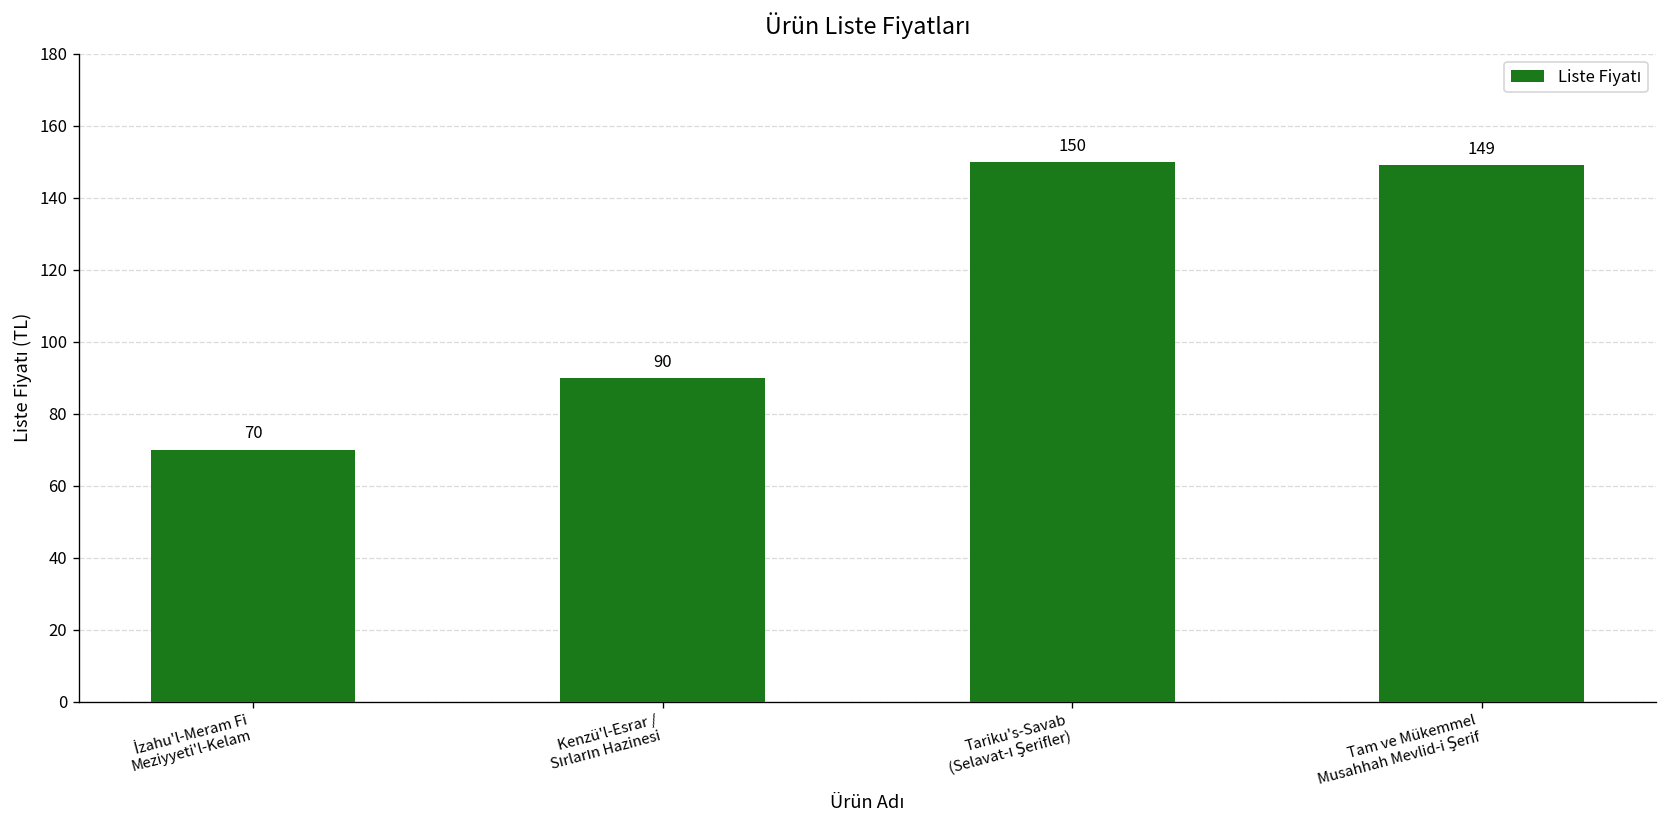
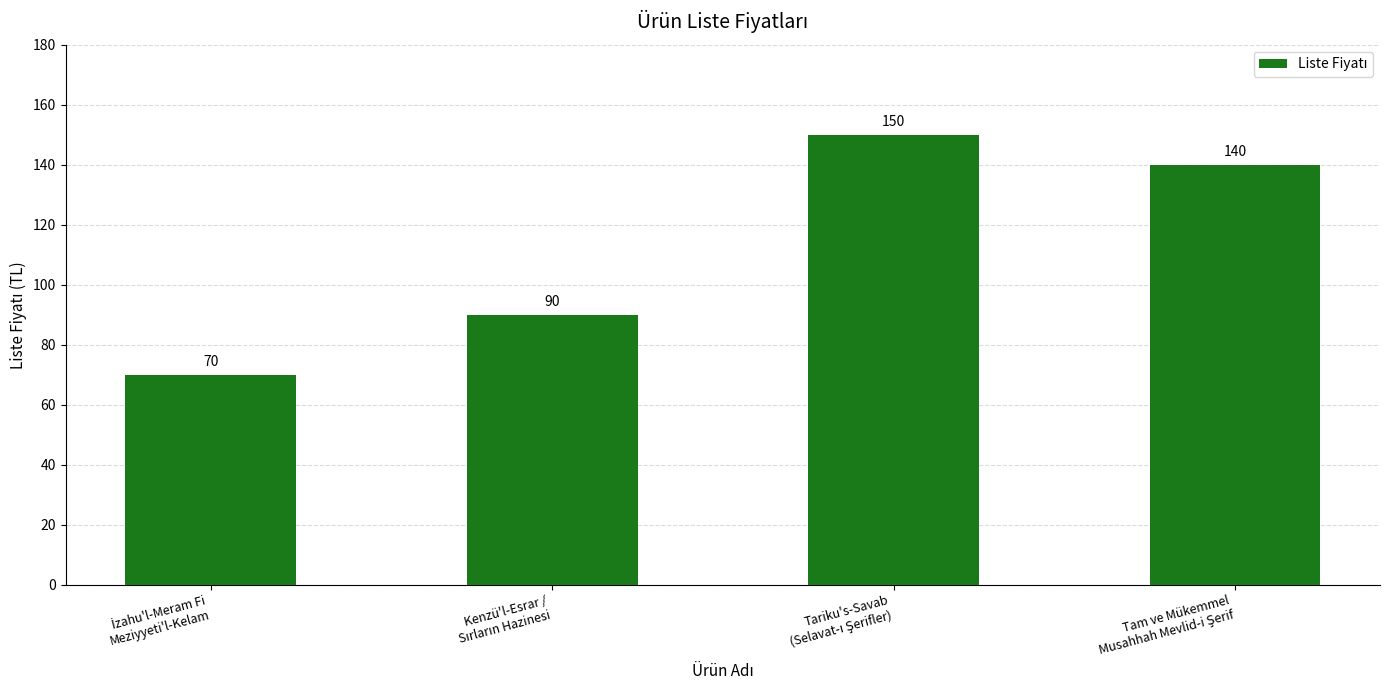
Tam ve Mükemmel Musahhah Mevlid-i Şerif: 149 -> 140
